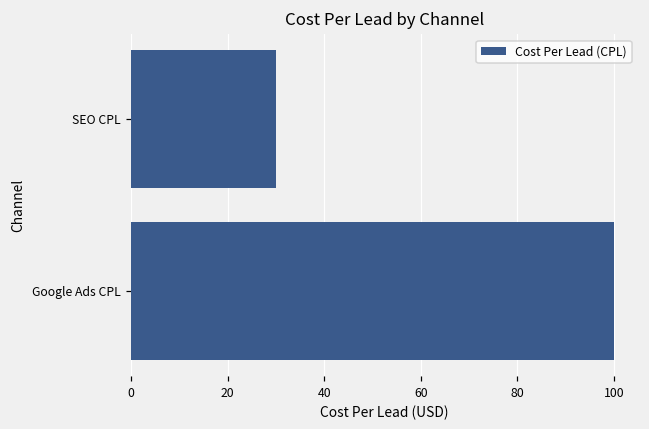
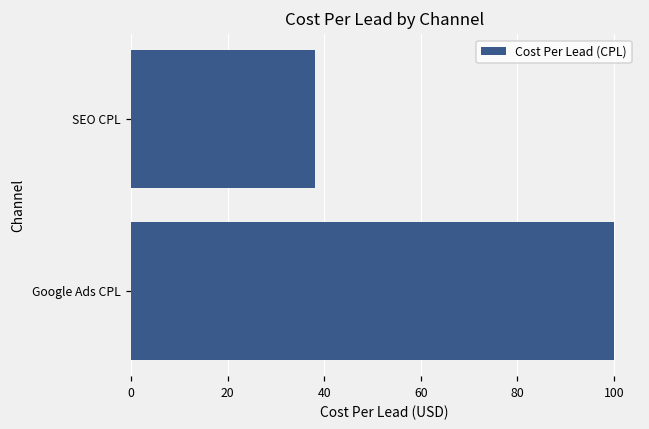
SEO CPL: 30 -> 38
